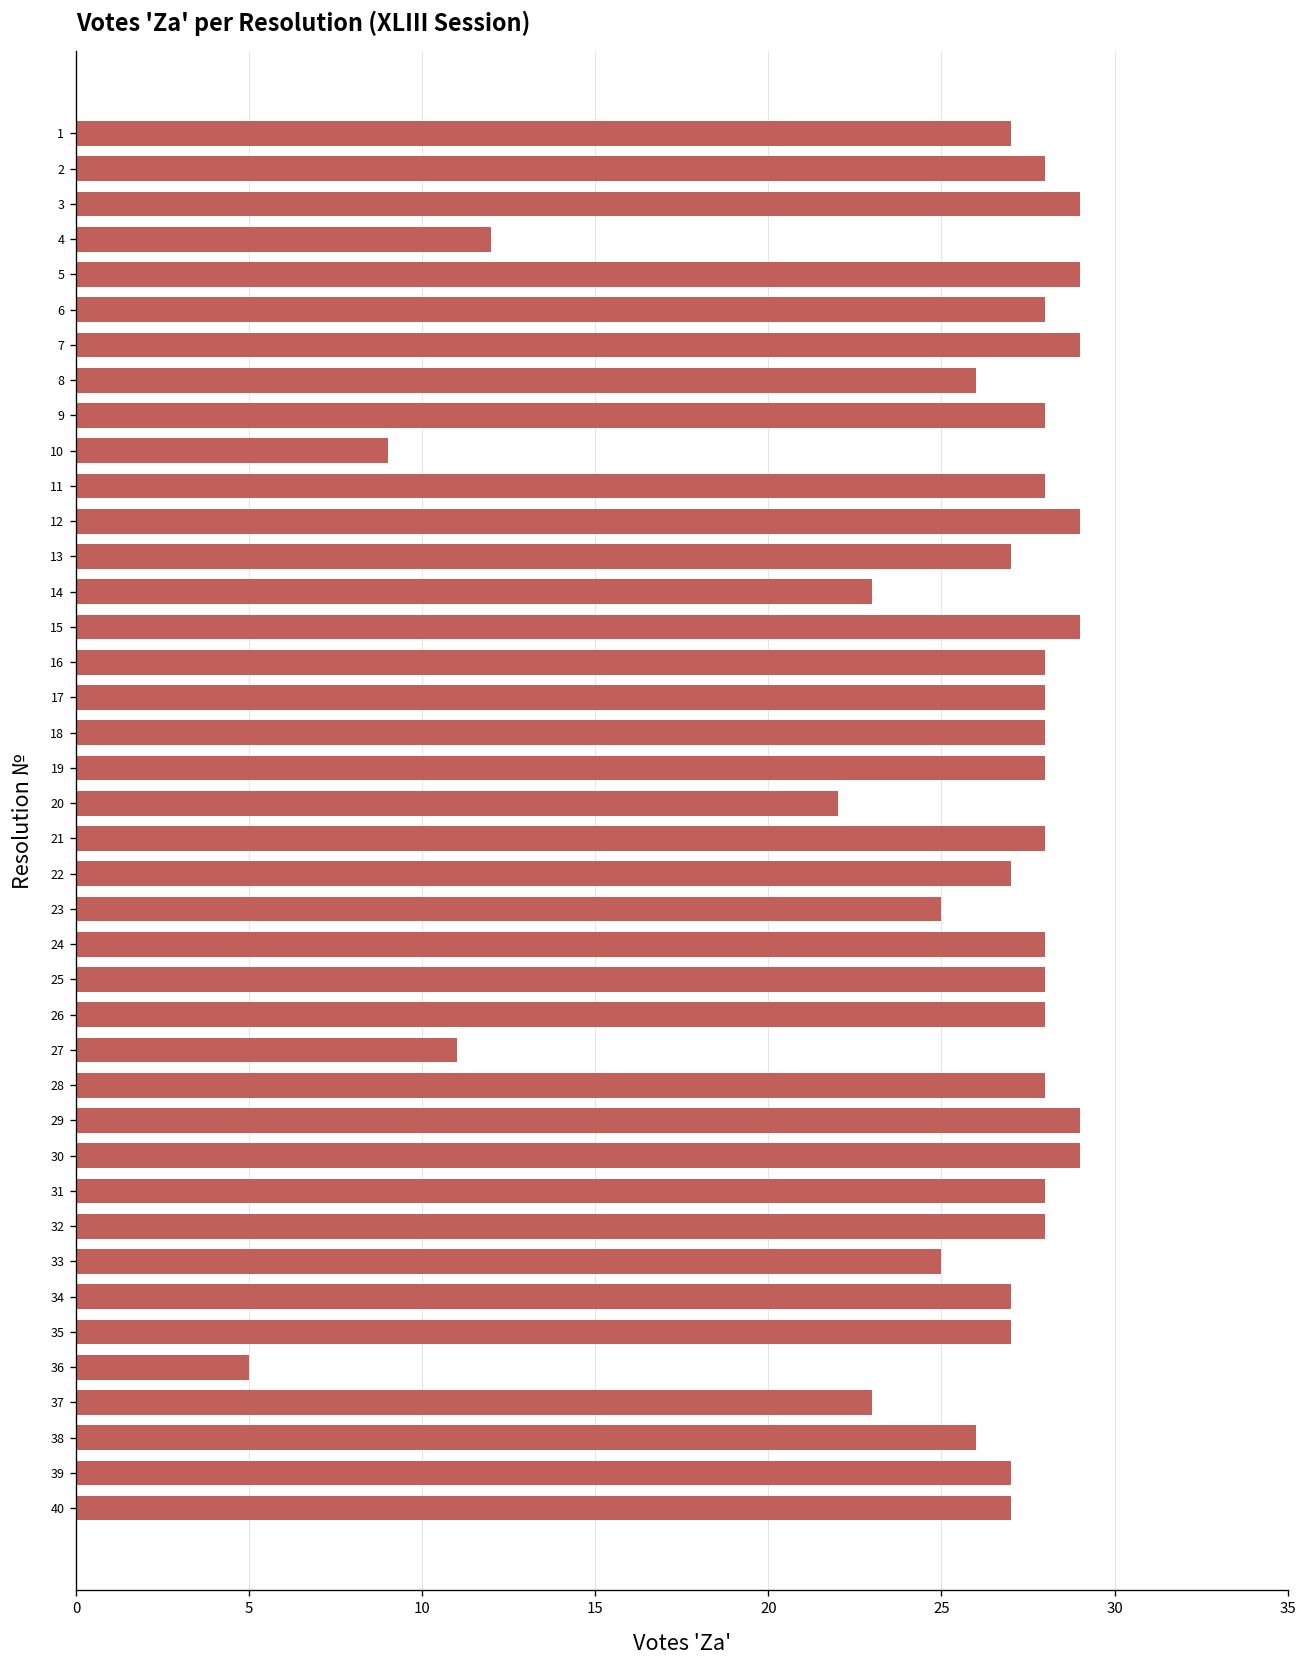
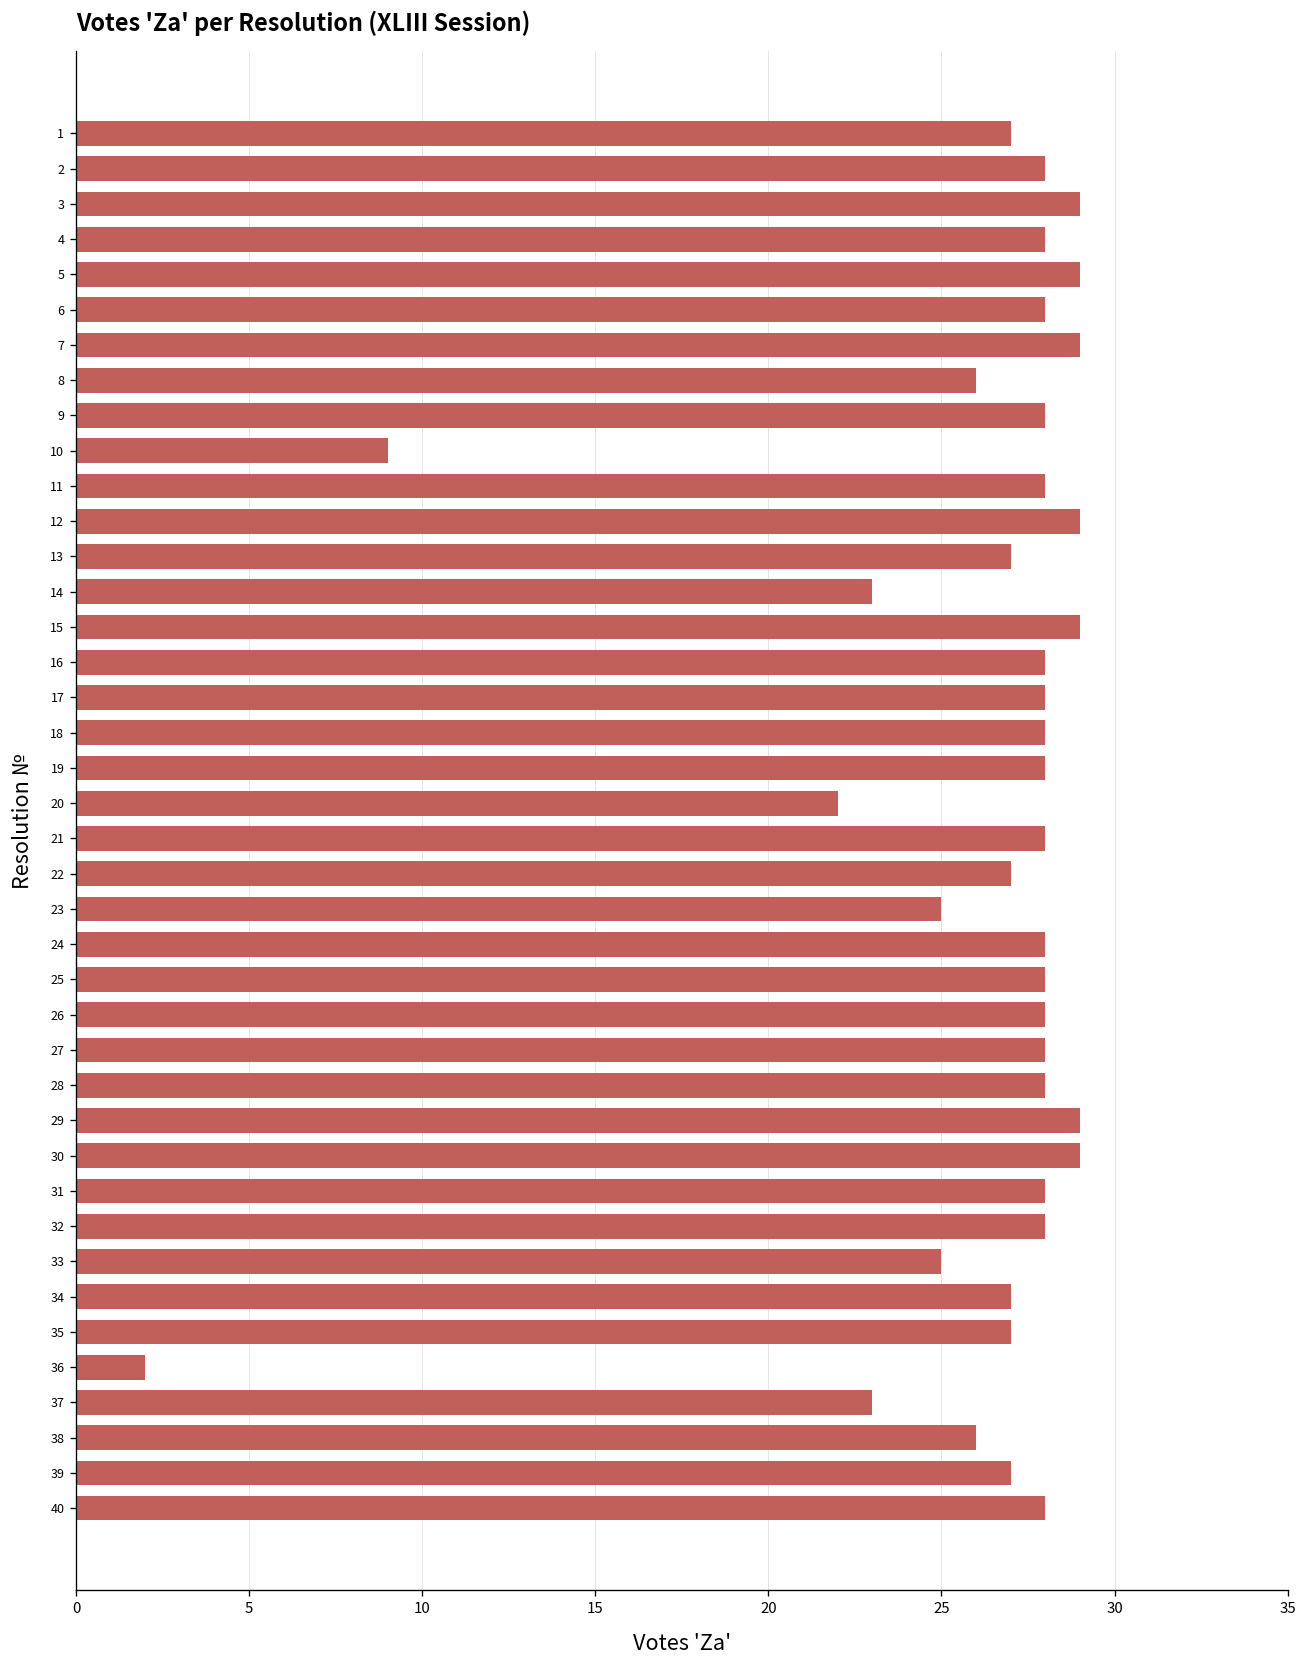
4: 12 -> 28
27: 11 -> 28
36: 5 -> 2
40: 27 -> 28
